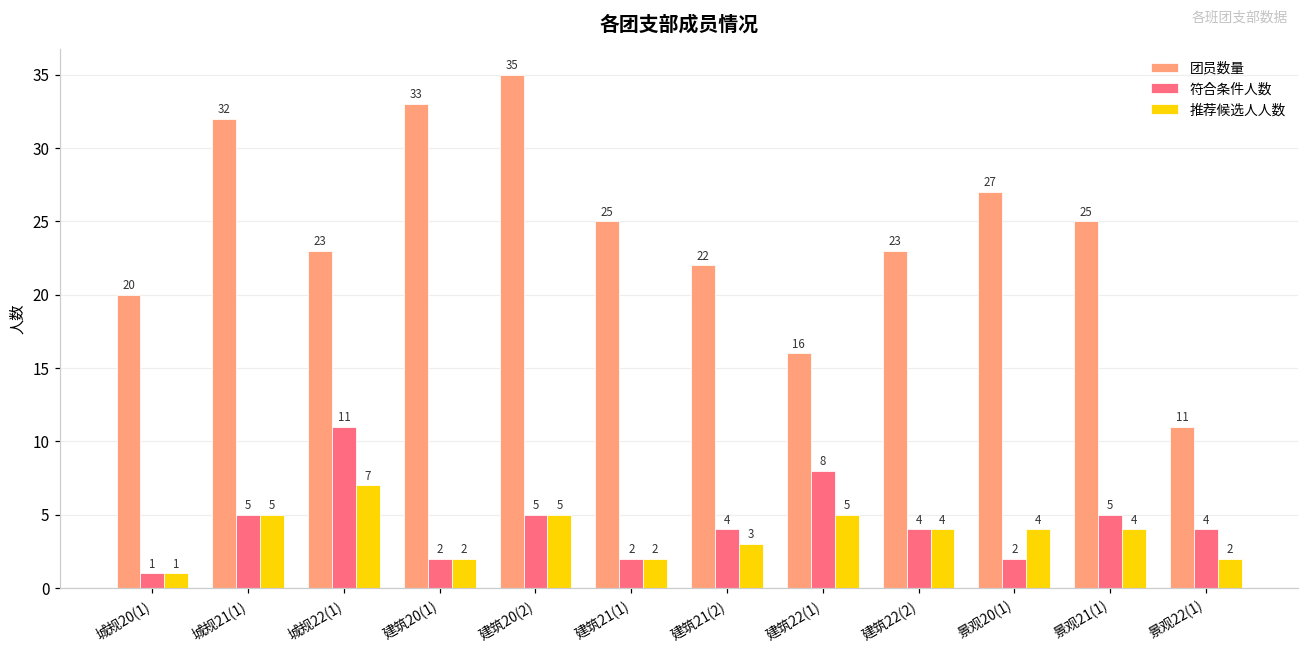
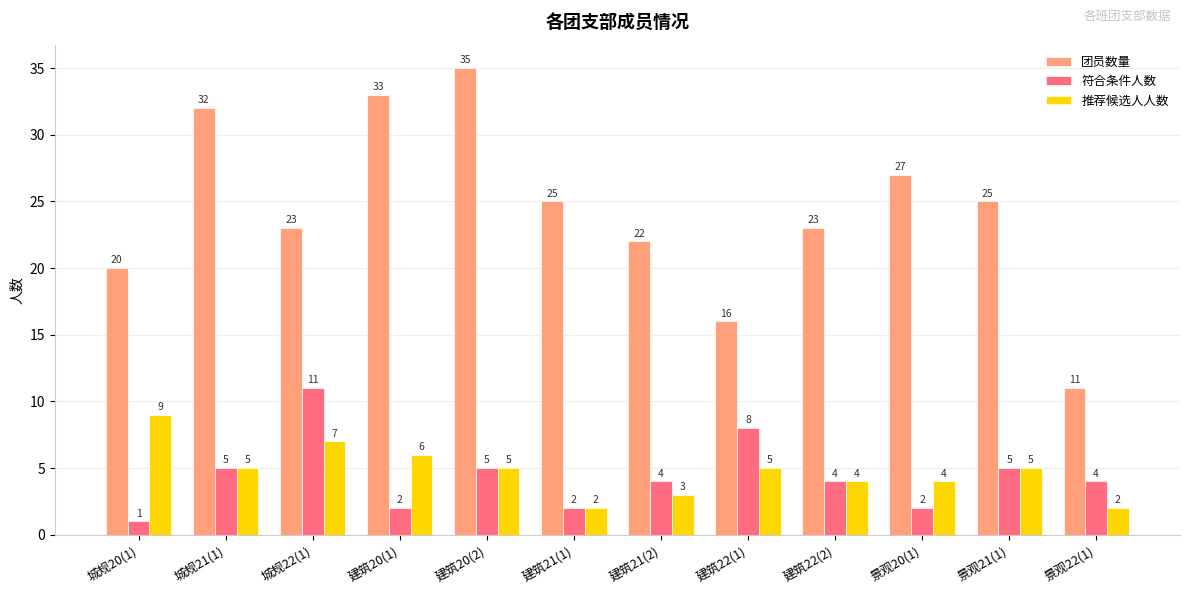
推荐候选人人数, 城规20(1): 1 -> 9
推荐候选人人数, 建筑20(1): 2 -> 6
推荐候选人人数, 景观21(1): 4 -> 5
